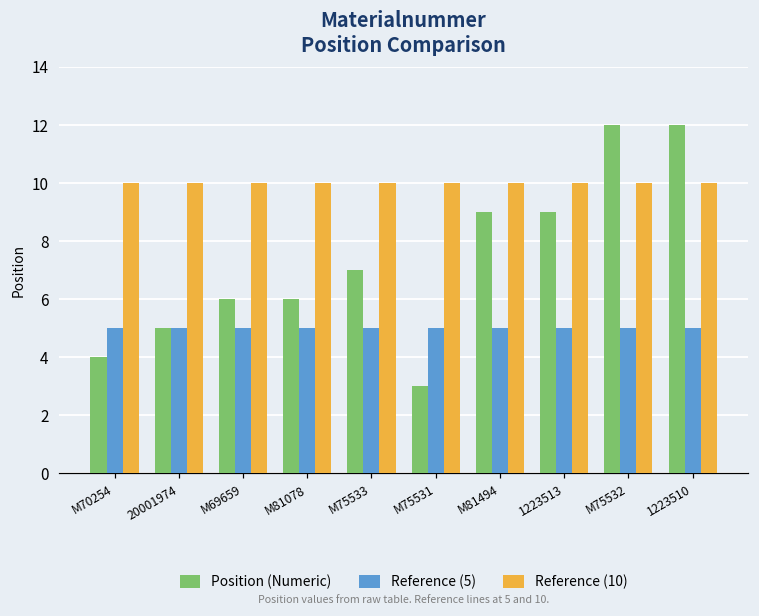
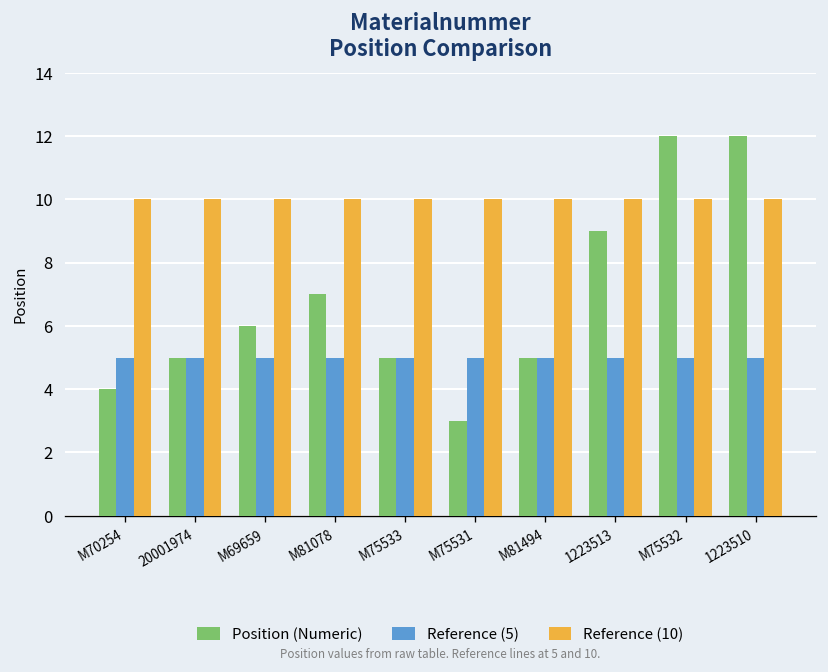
Position (Numeric), M81078: 6 -> 7
Position (Numeric), M75533: 7 -> 5
Position (Numeric), M81494: 9 -> 5
